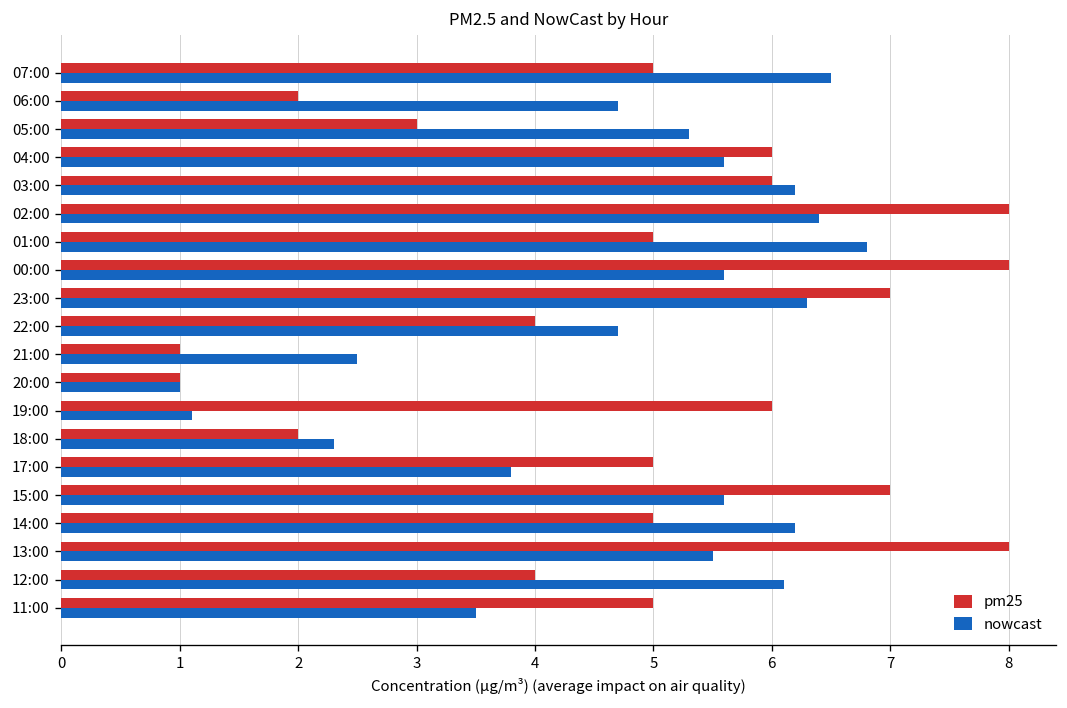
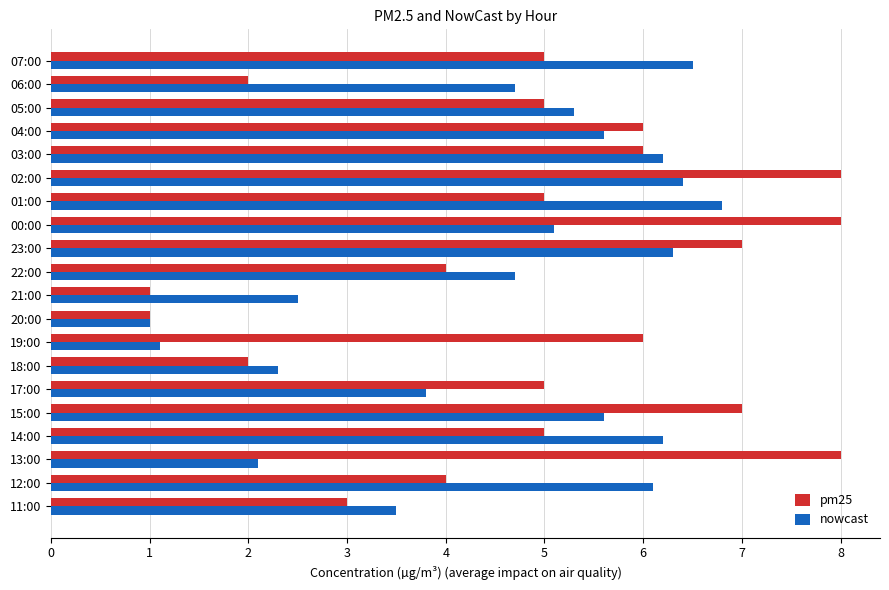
pm25, 05:00: 3 -> 5
nowcast, 00:00: 5.6 -> 5.1
nowcast, 13:00: 5.5 -> 2.1
pm25, 11:00: 5 -> 3
